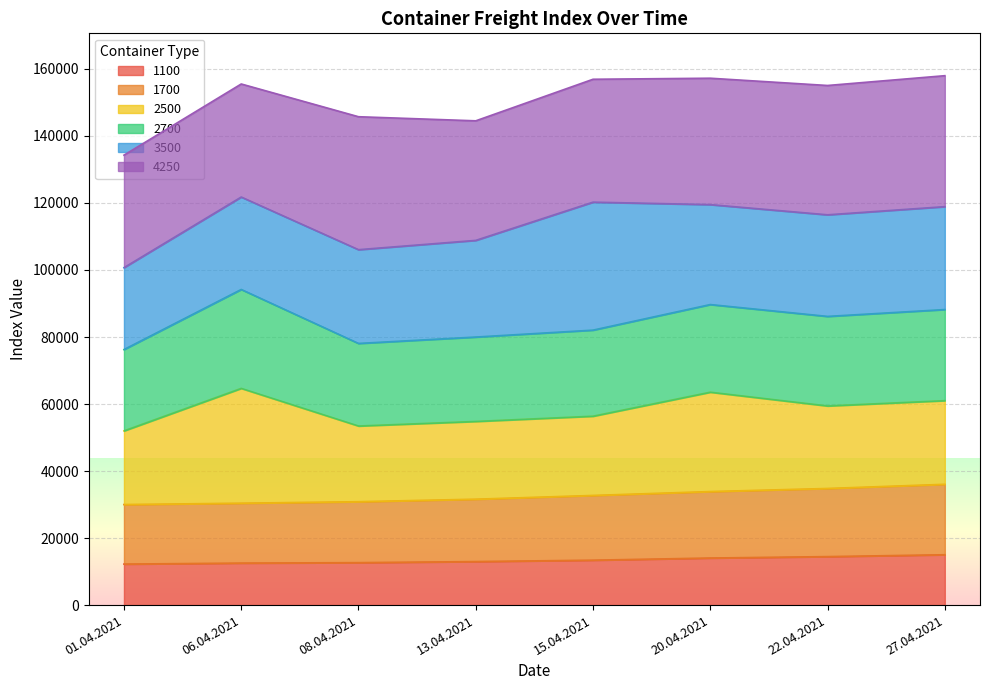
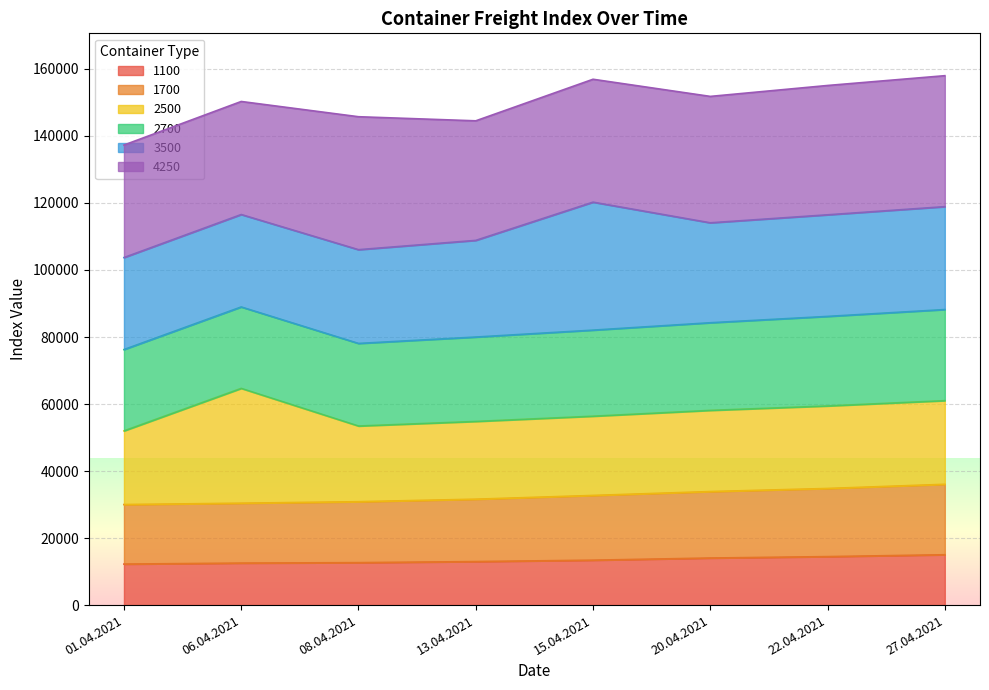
3500, 01.04.2021: 24000 -> 27000
2700, 06.04.2021: 30000 -> 24000
2500, 20.04.2021: 30000 -> 24000
